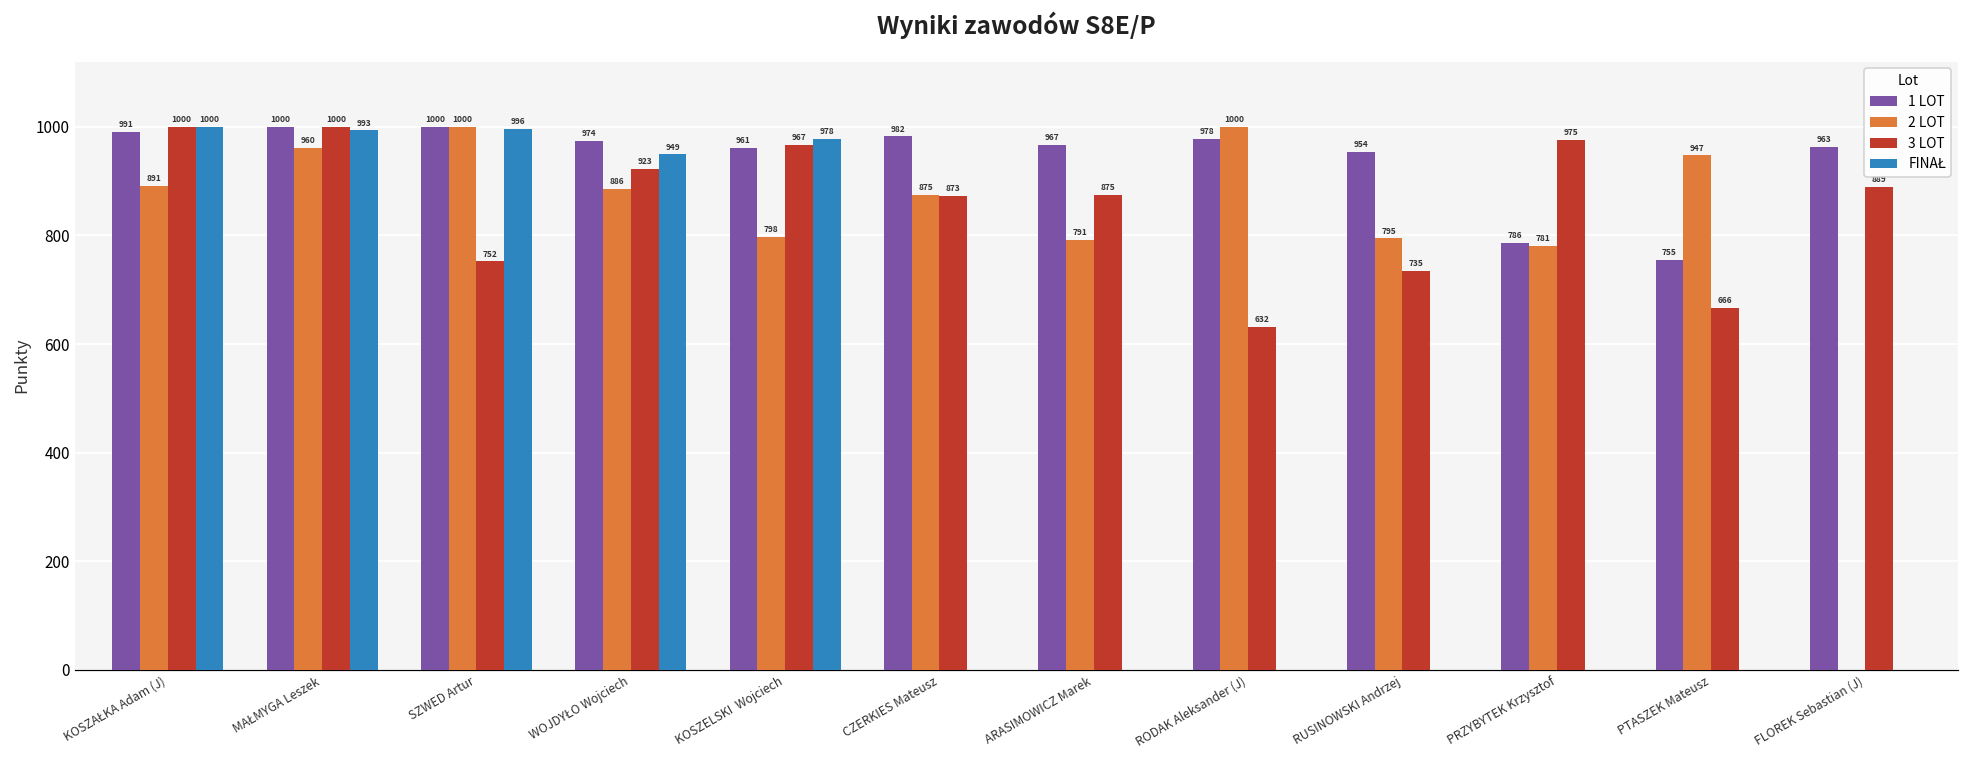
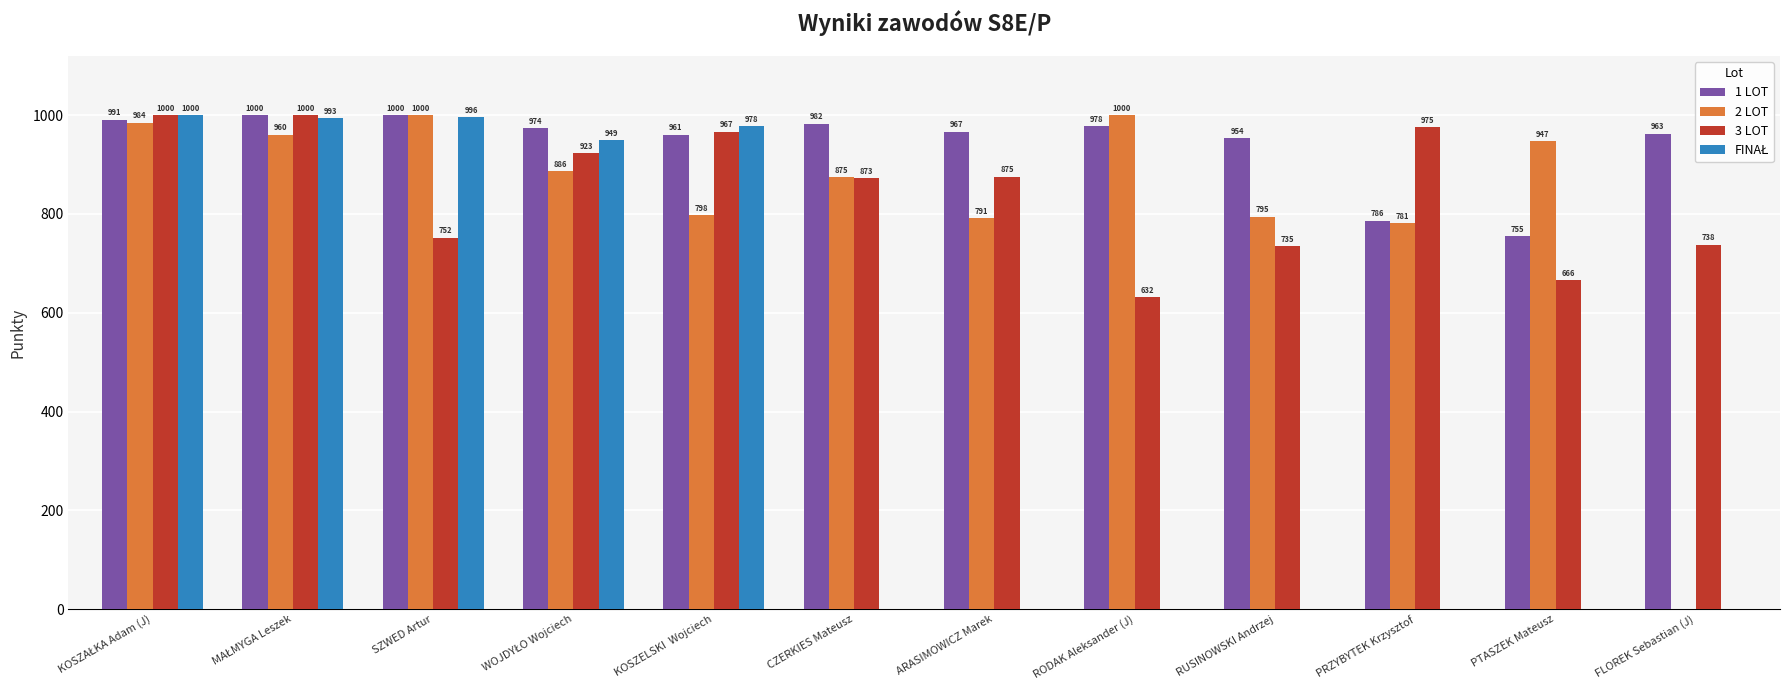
2 LOT, KOSZAŁKA Adam (J): 891 -> 984
3 LOT, FLOREK Sebastian (J): 890 -> 740
